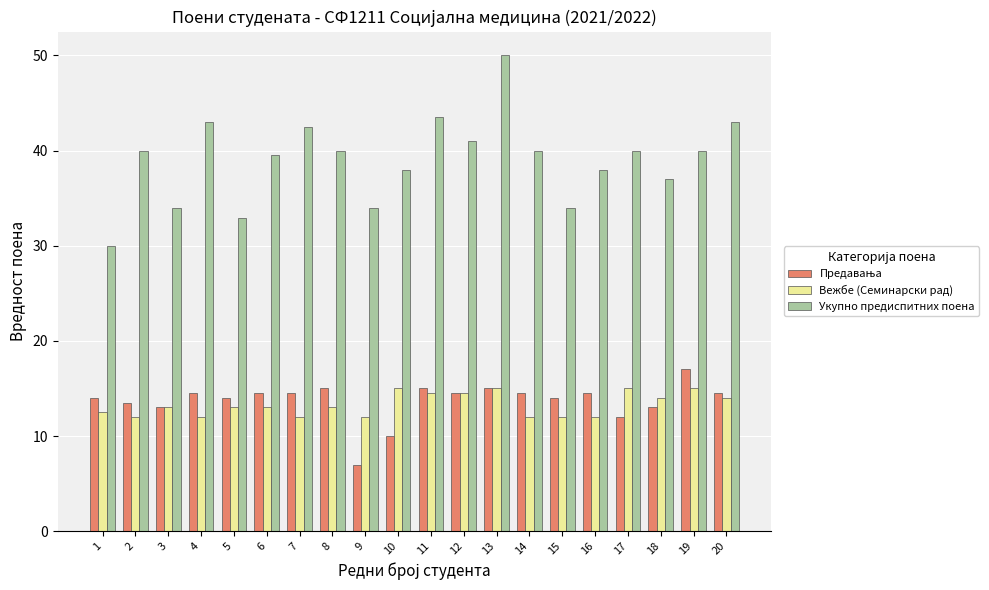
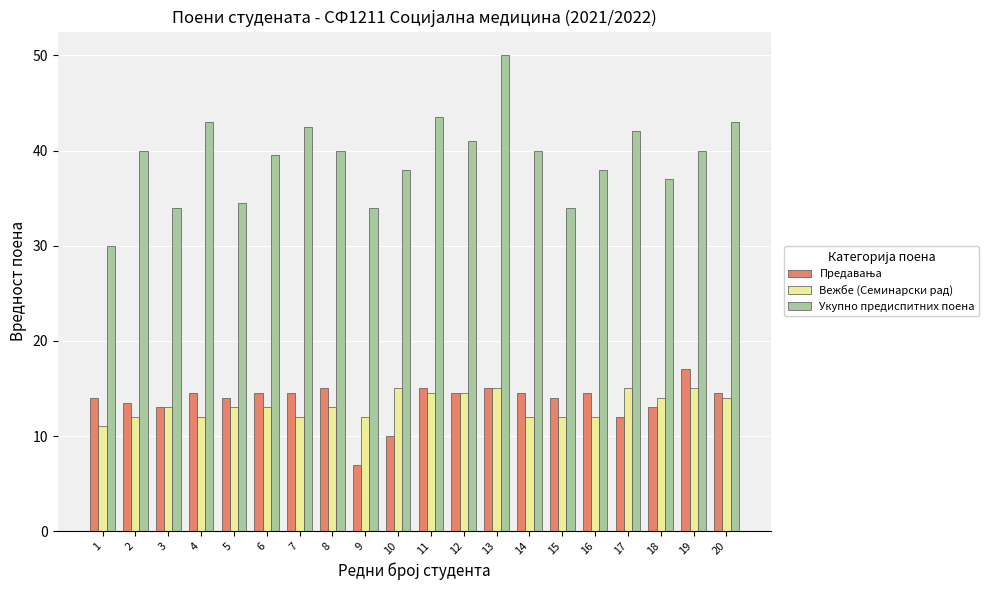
Вежбе (Семинарски рад), 1: 13 -> 11
Укупно предиспитних поена, 5: 33 -> 35
Укупно предиспитних поена, 17: 40 -> 42
